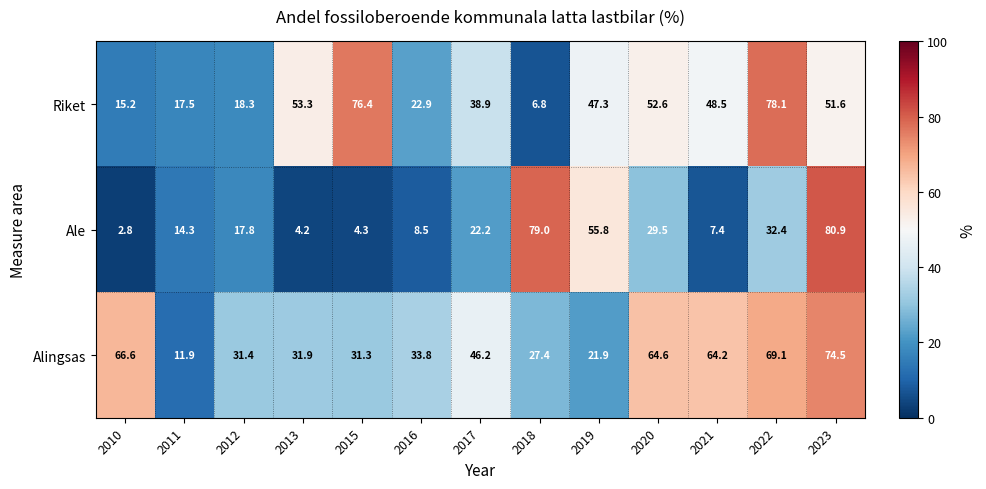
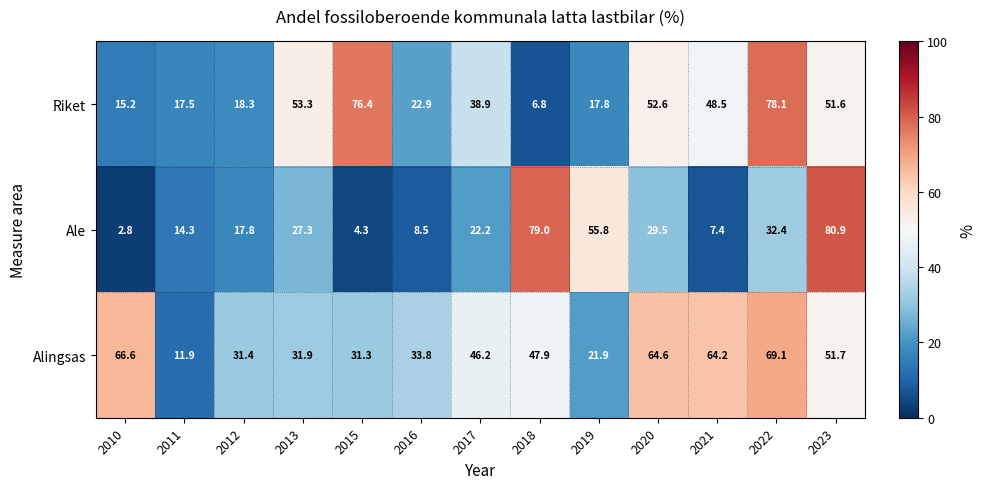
Riket, 2019: 47.3 -> 17.8
Ale, 2013: 4.2 -> 27.3
Alingsas, 2018: 27.4 -> 47.9
Alingsas, 2023: 74.5 -> 51.7
